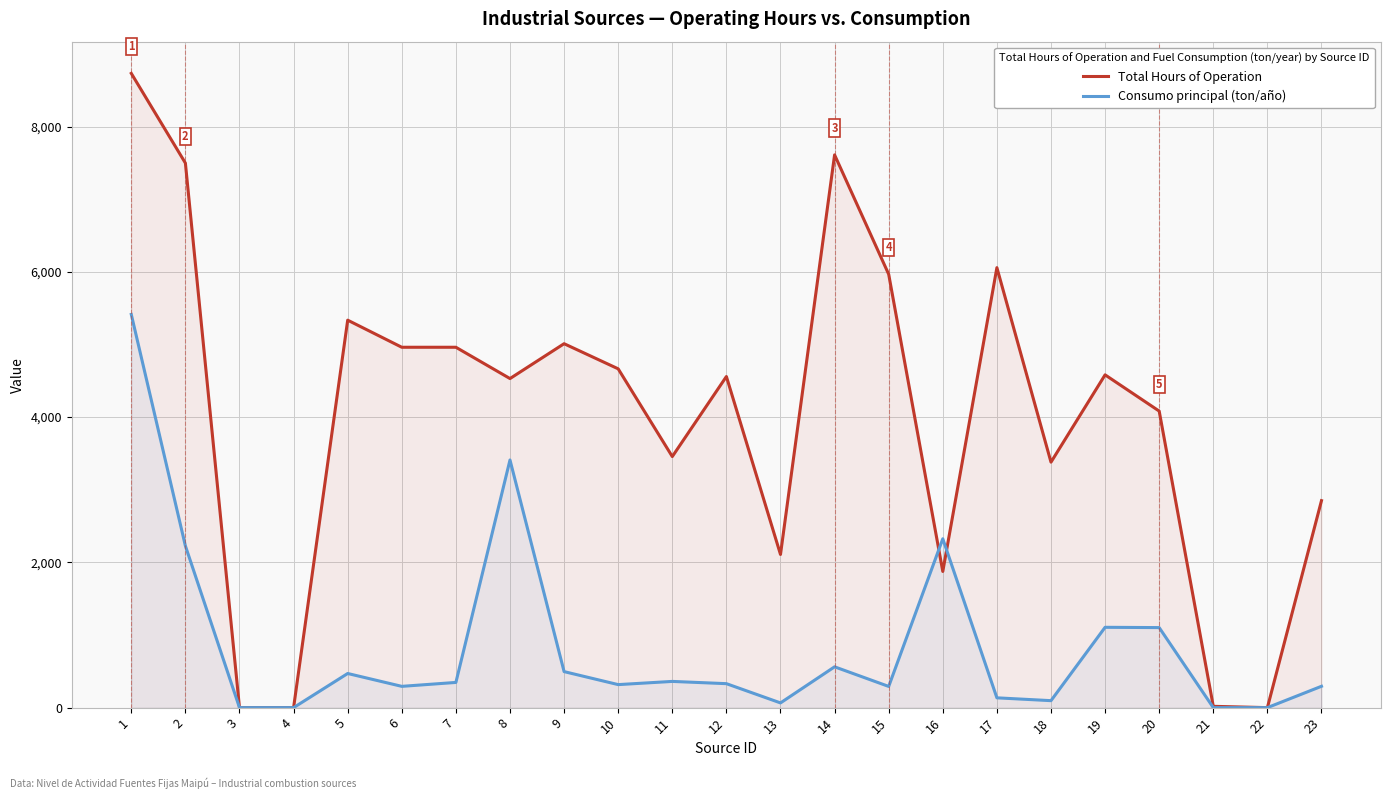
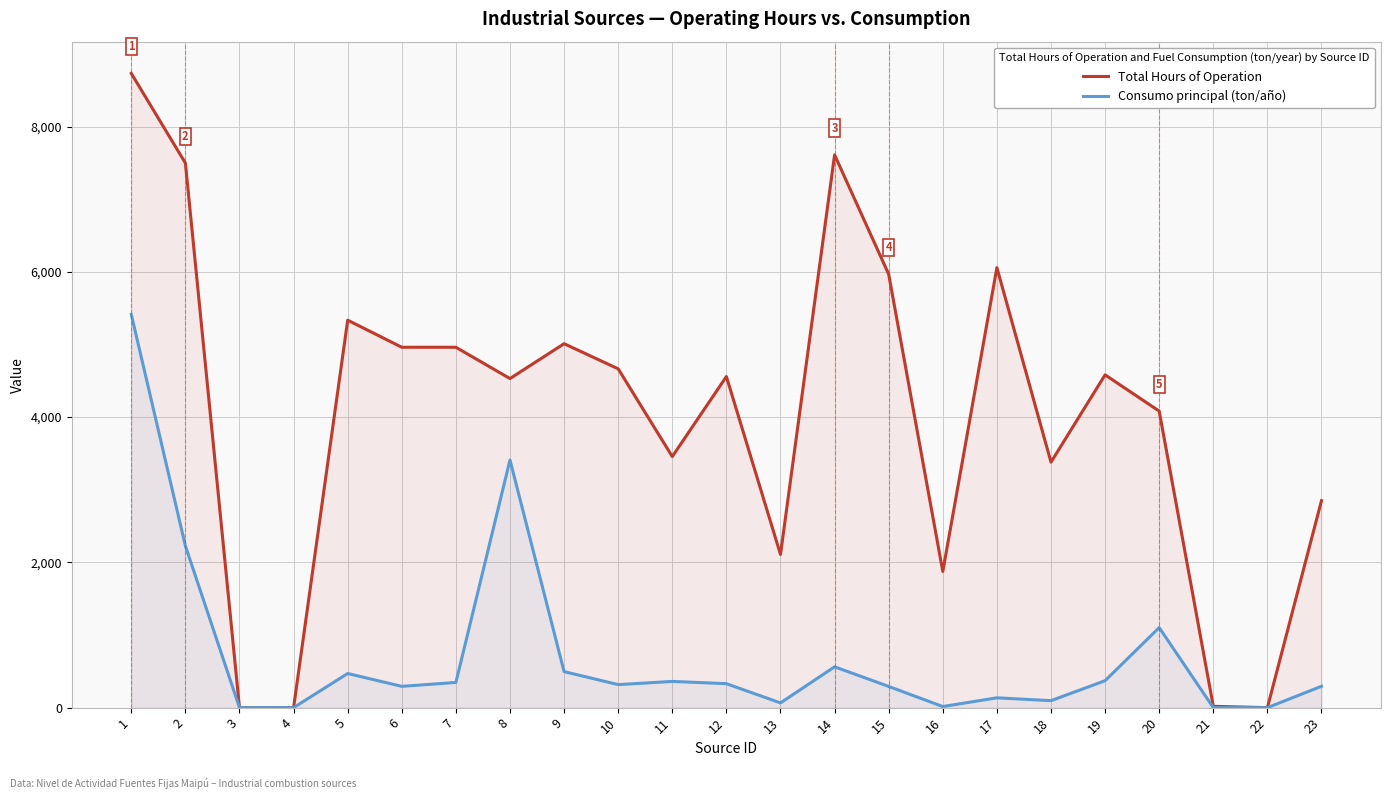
Consumo principal (ton/año), 16: 2,300 -> 0
Consumo principal (ton/año), 19: 1,100 -> 400
